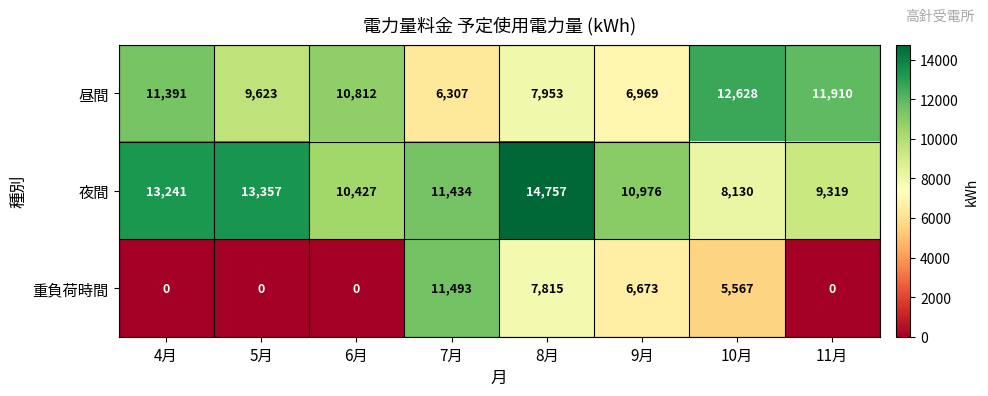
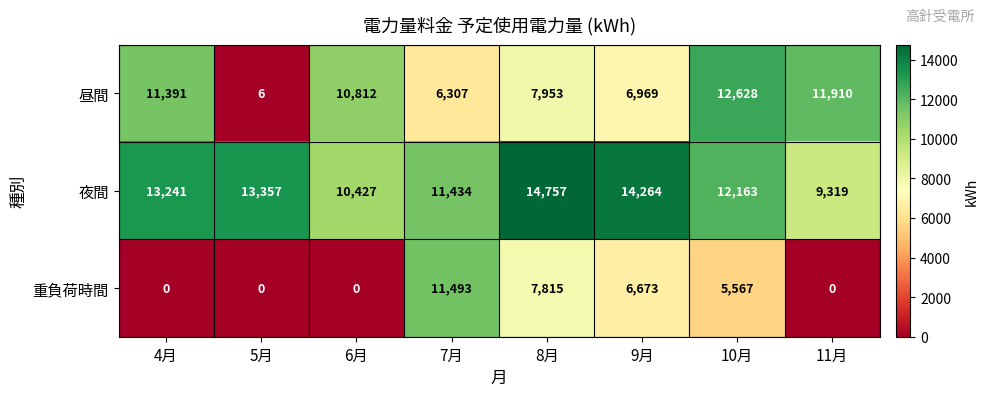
昼間, 5月: 9,623 -> 6
夜間, 9月: 10,976 -> 14,264
夜間, 10月: 8,130 -> 12,163
